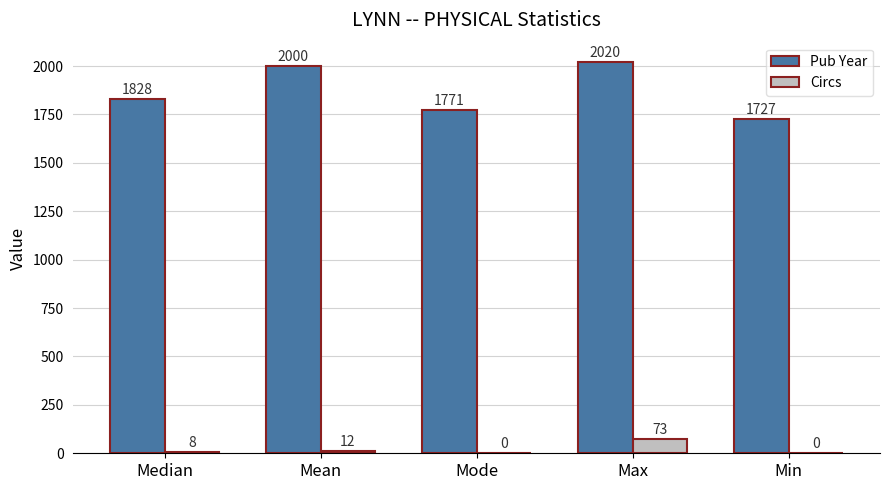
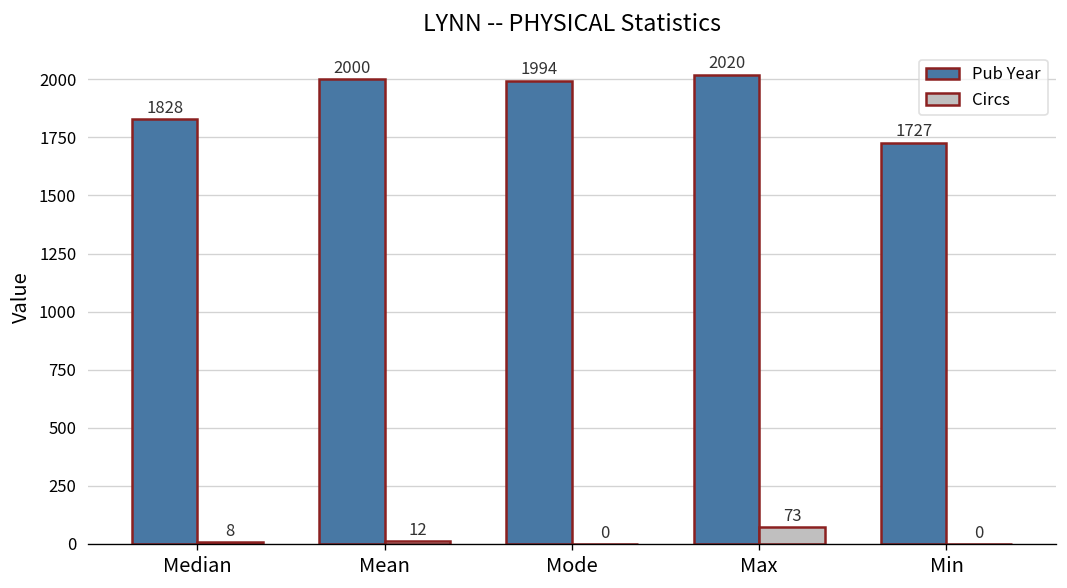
Pub Year, Mode: 1771 -> 1994
